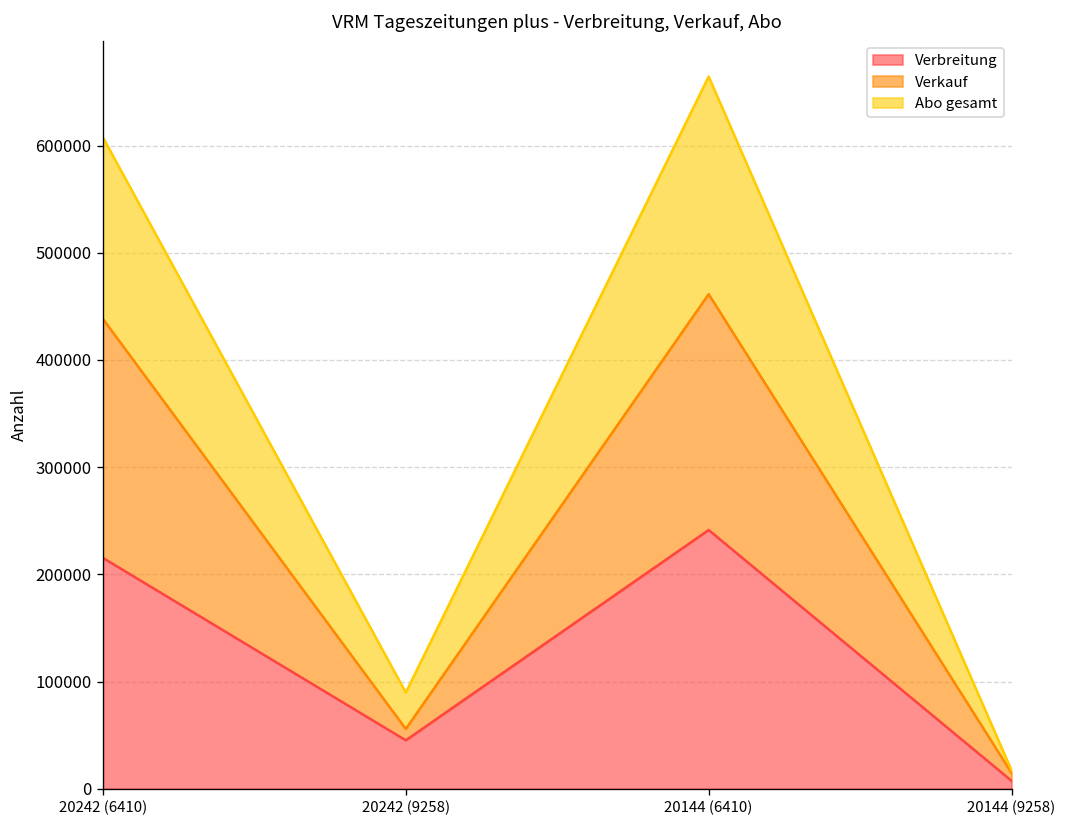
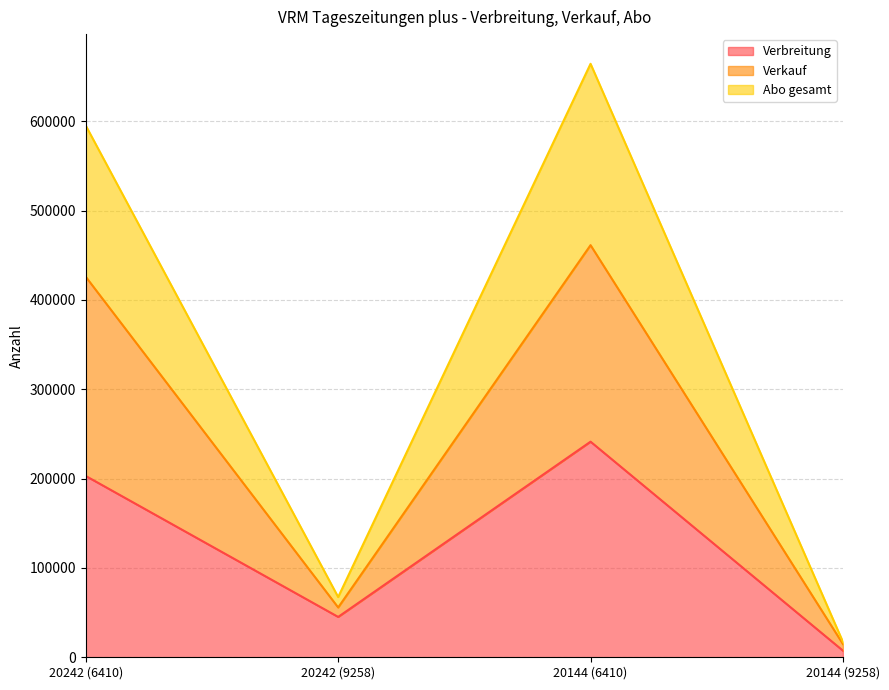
Verbreitung, 20242 (6410): 220000 -> 200000
Abo gesamt, 20242 (9258): 30000 -> 10000
